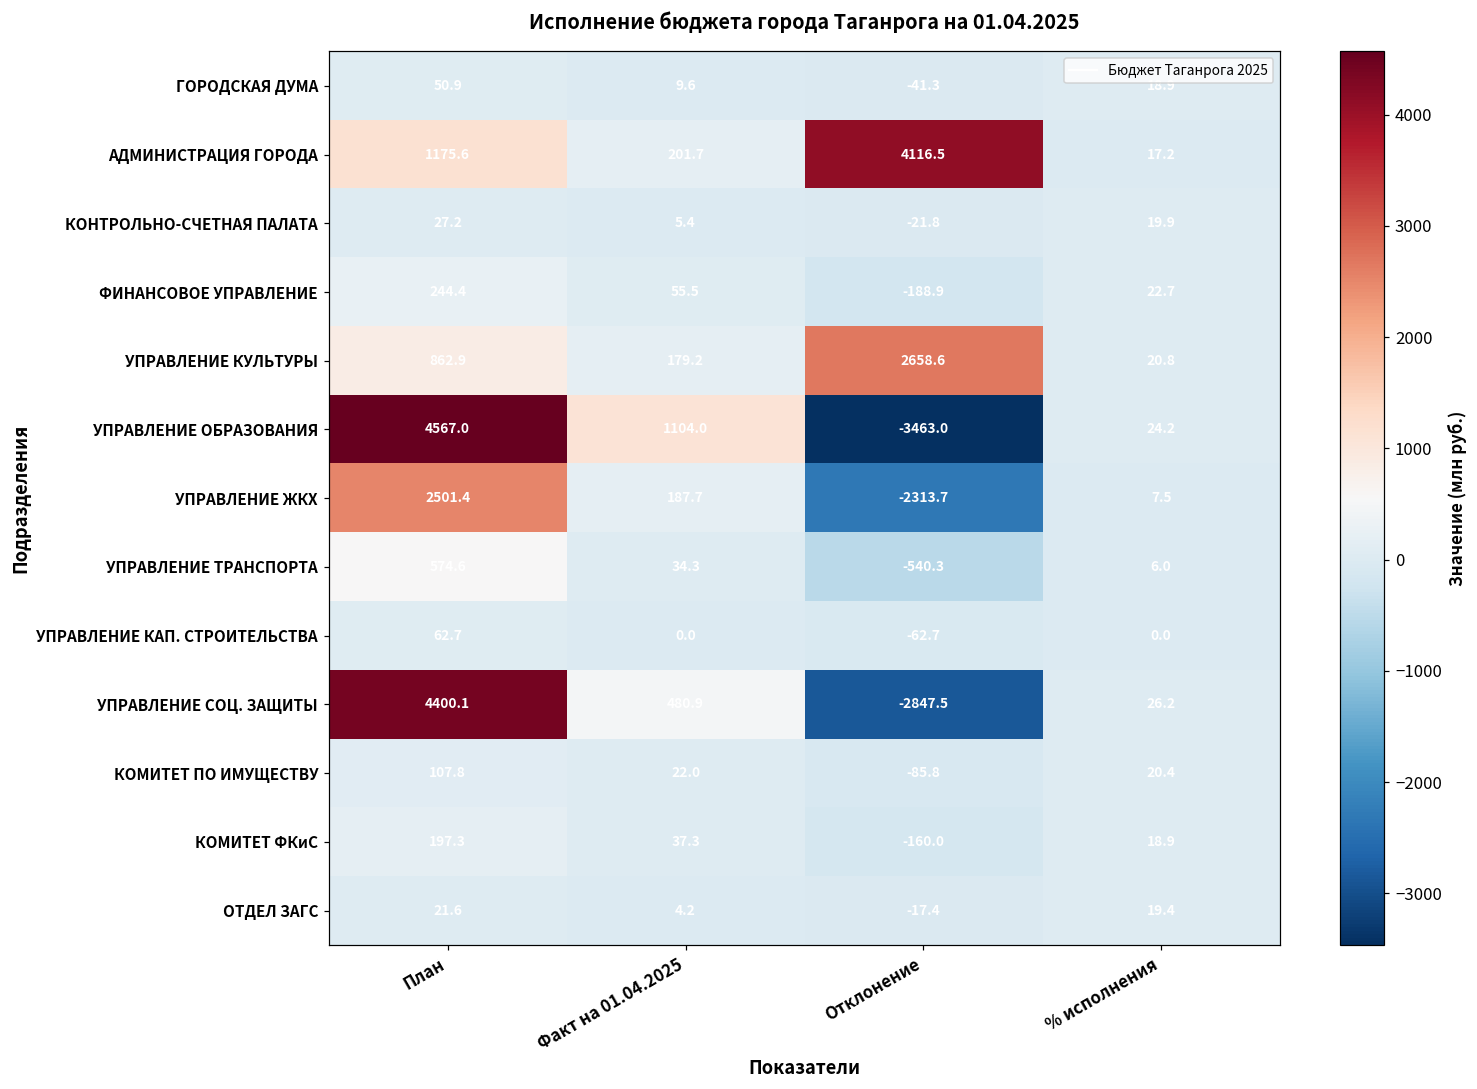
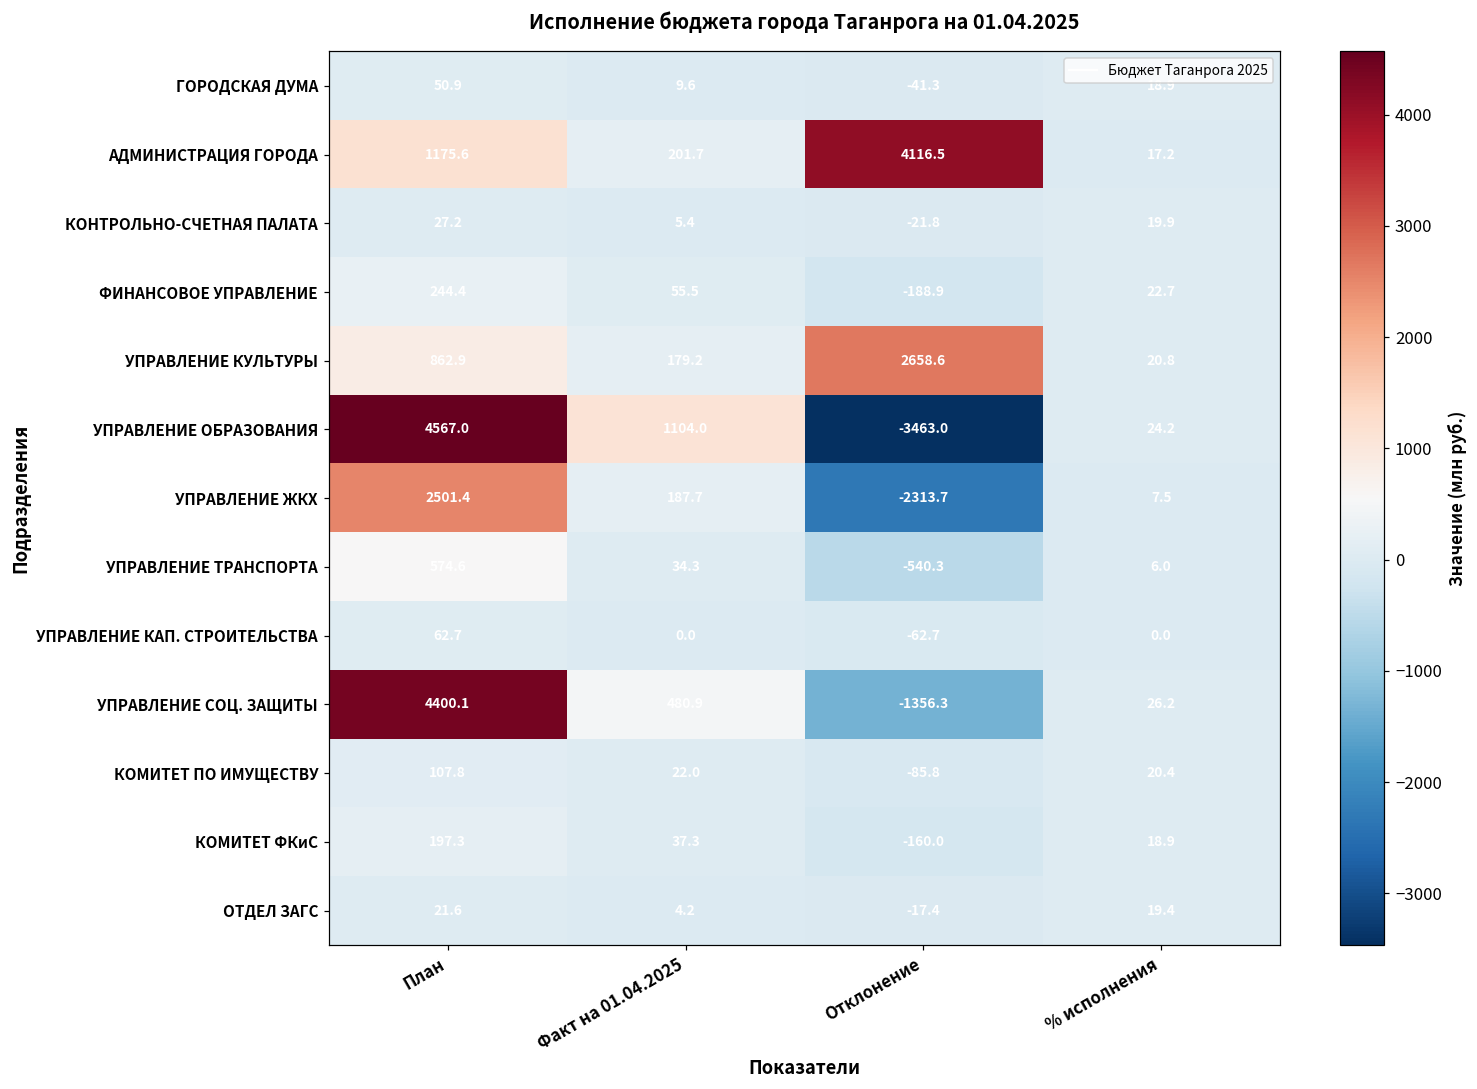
УПРАВЛЕНИЕ СОЦ. ЗАЩИТЫ, Отклонение: -2847.5 -> -1356.3
